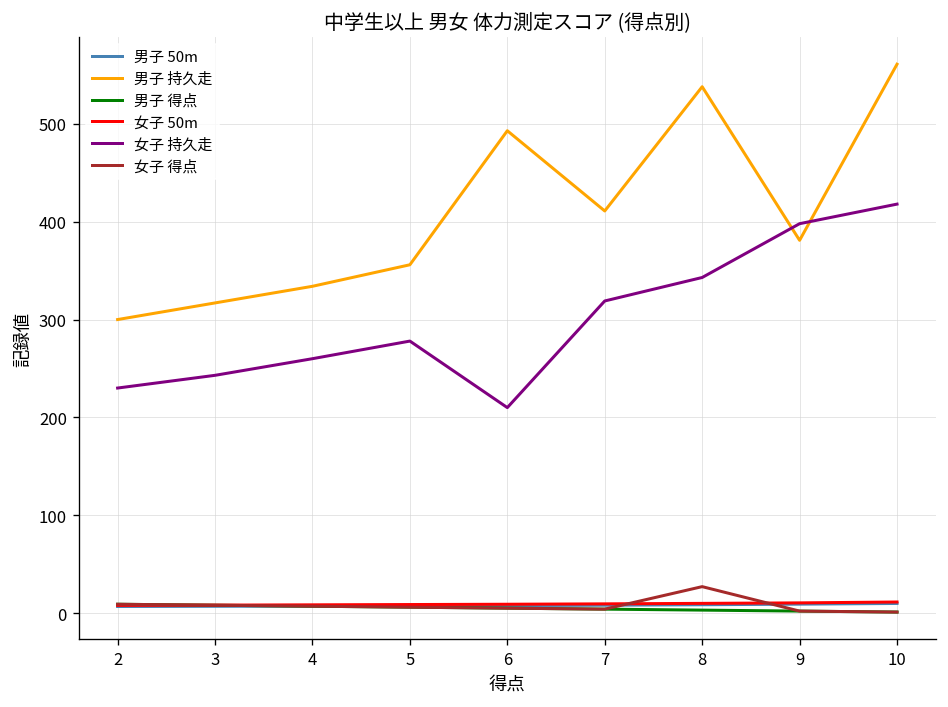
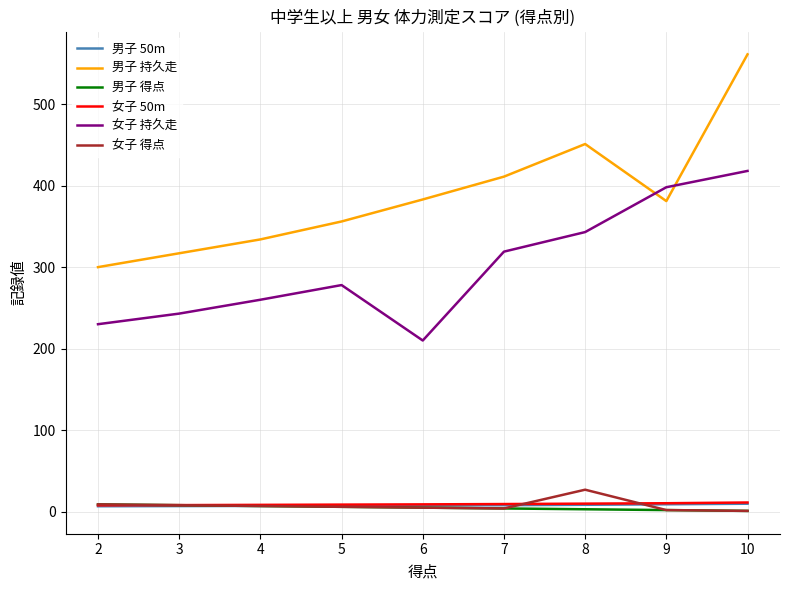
男子 持久走, 6: 490 -> 380
男子 持久走, 8: 540 -> 450
